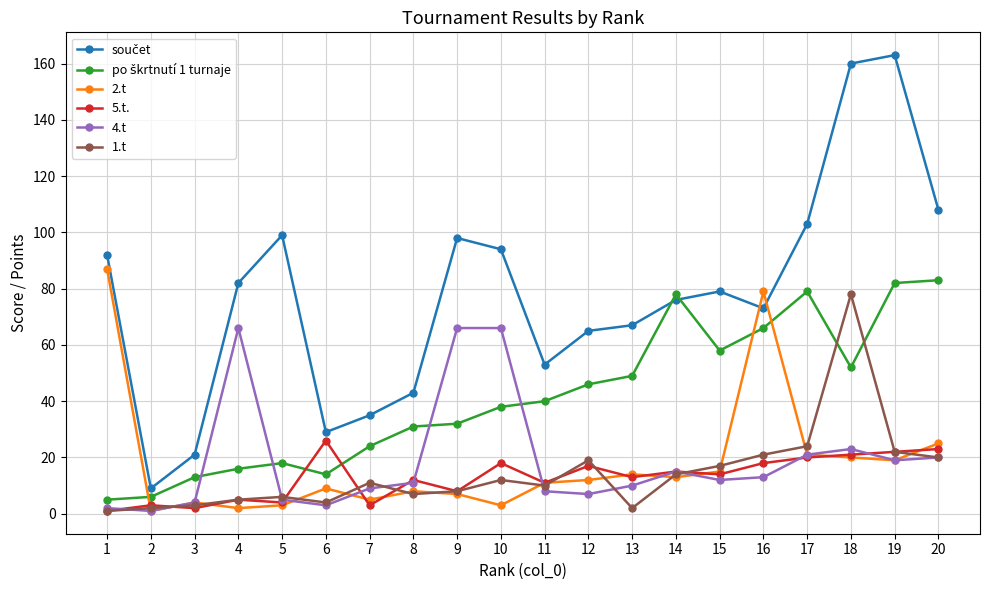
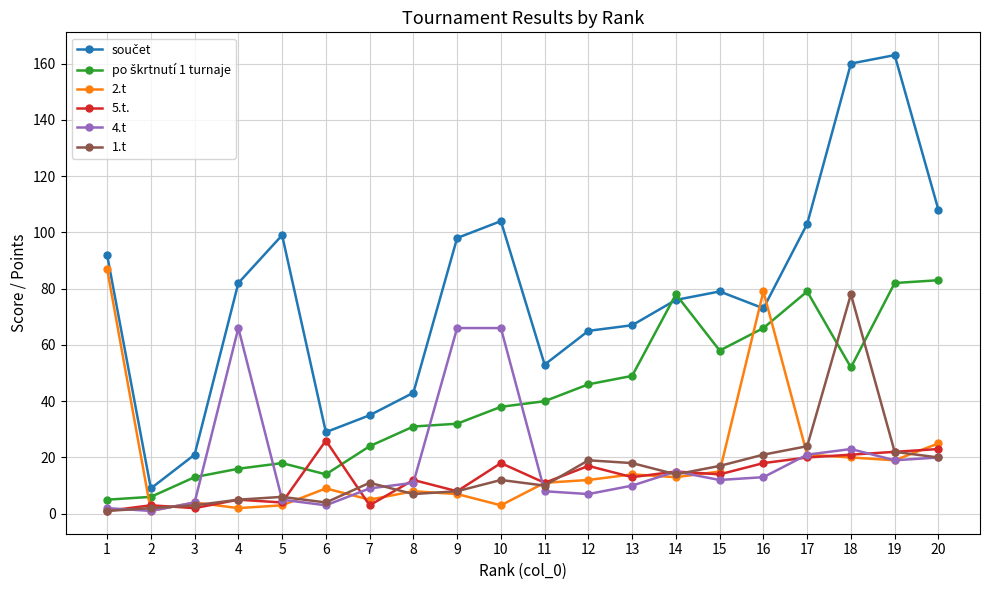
součet, 10: 94 -> 104
1.t, 13: 2 -> 18
